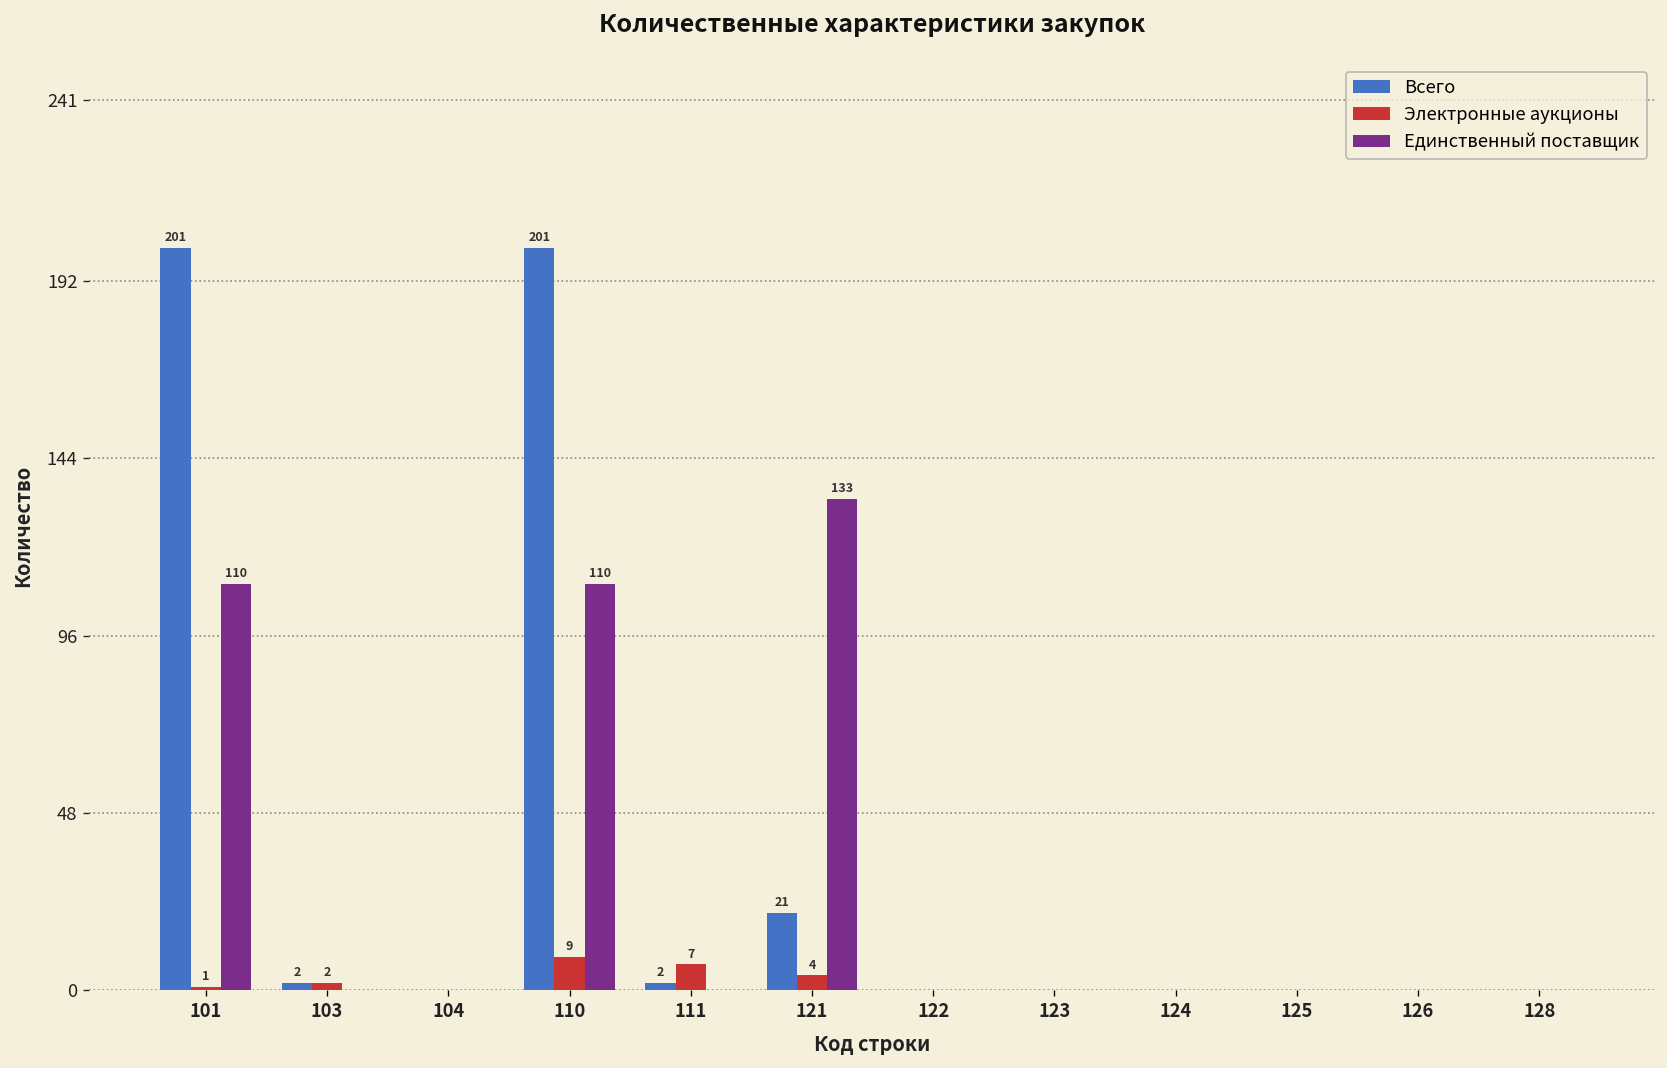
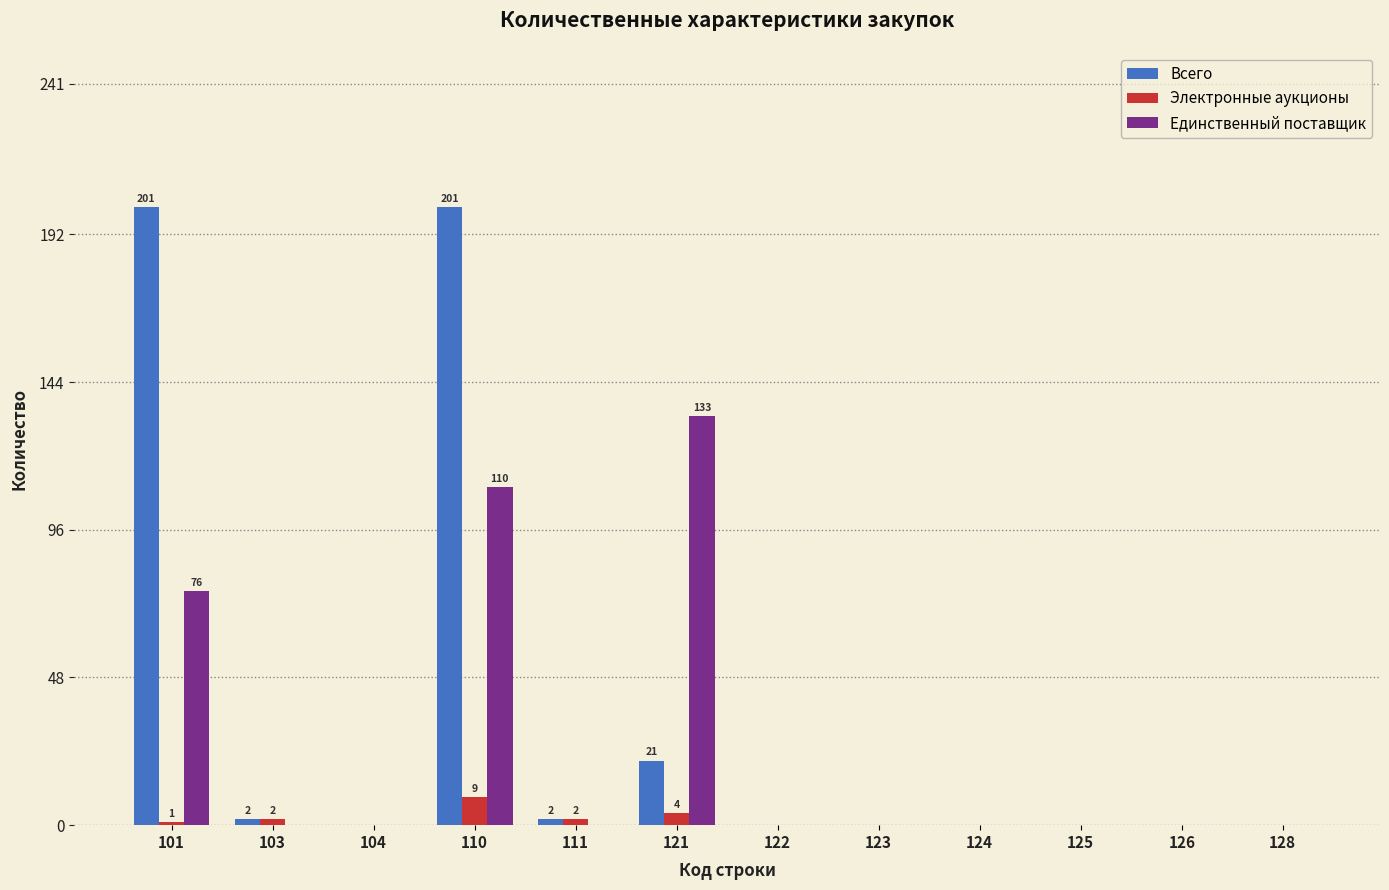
Единственный поставщик, 101: 110 -> 76
Электронные аукционы, 111: 7 -> 2
